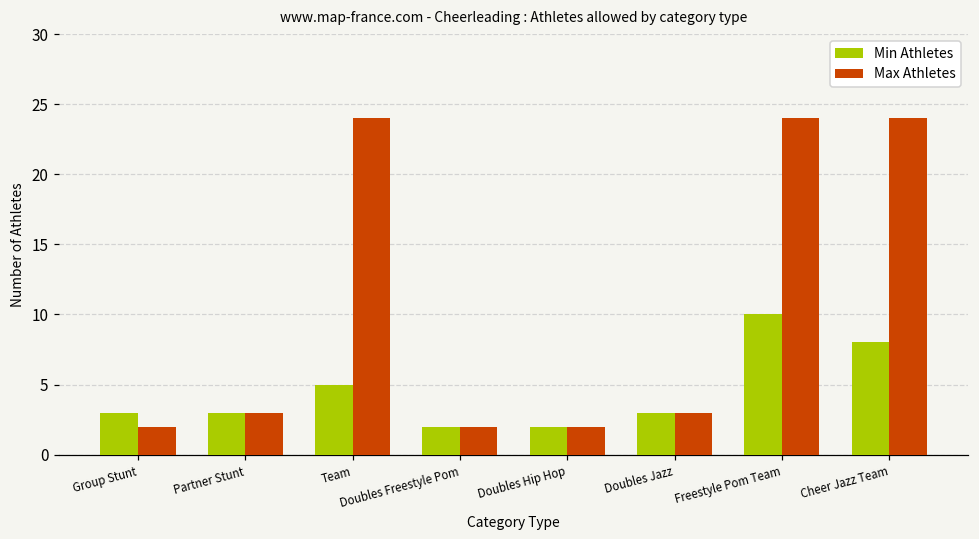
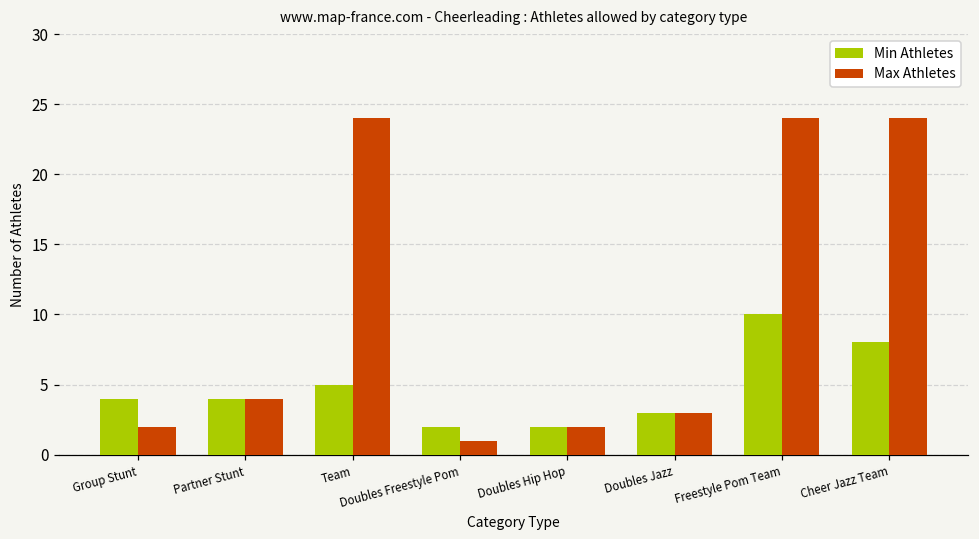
Min Athletes, Group Stunt: 3 -> 4
Min Athletes, Partner Stunt: 3 -> 4
Max Athletes, Partner Stunt: 3 -> 4
Max Athletes, Doubles Freestyle Pom: 2 -> 1
